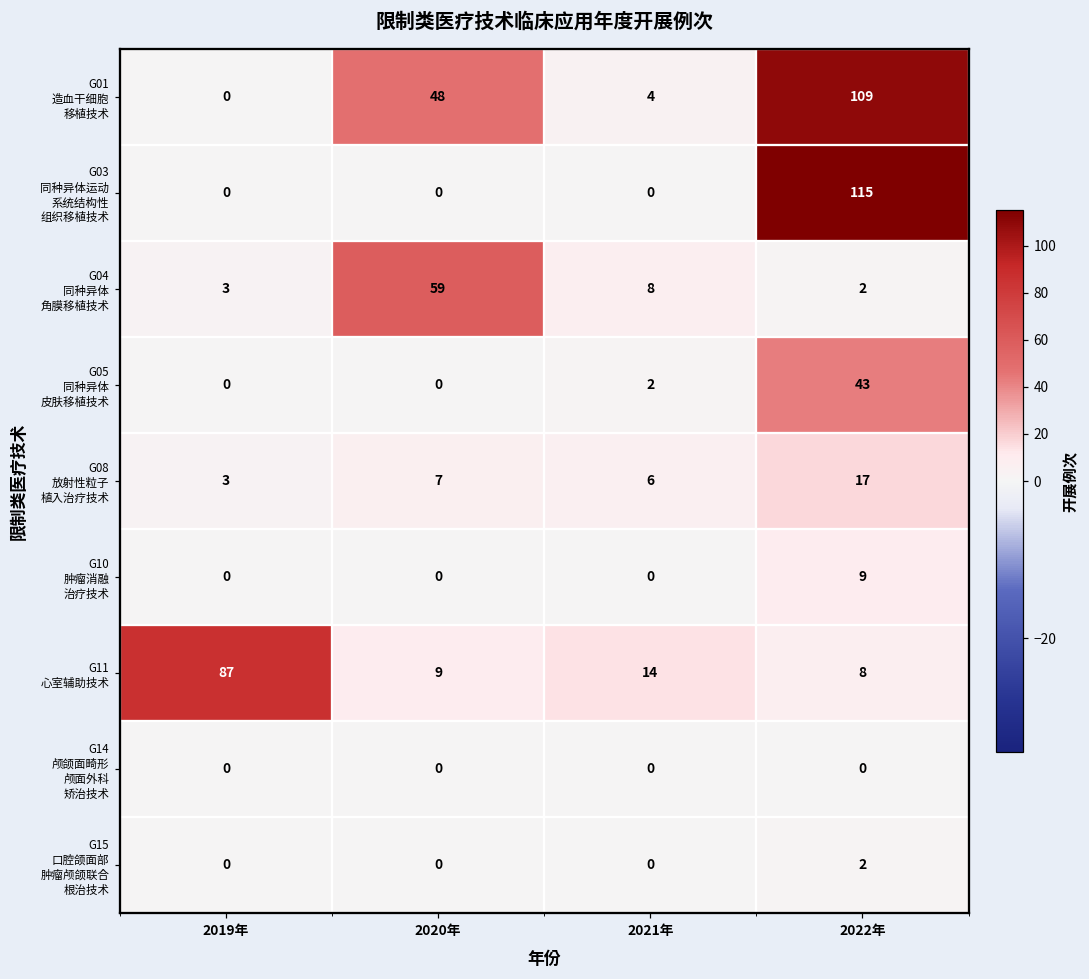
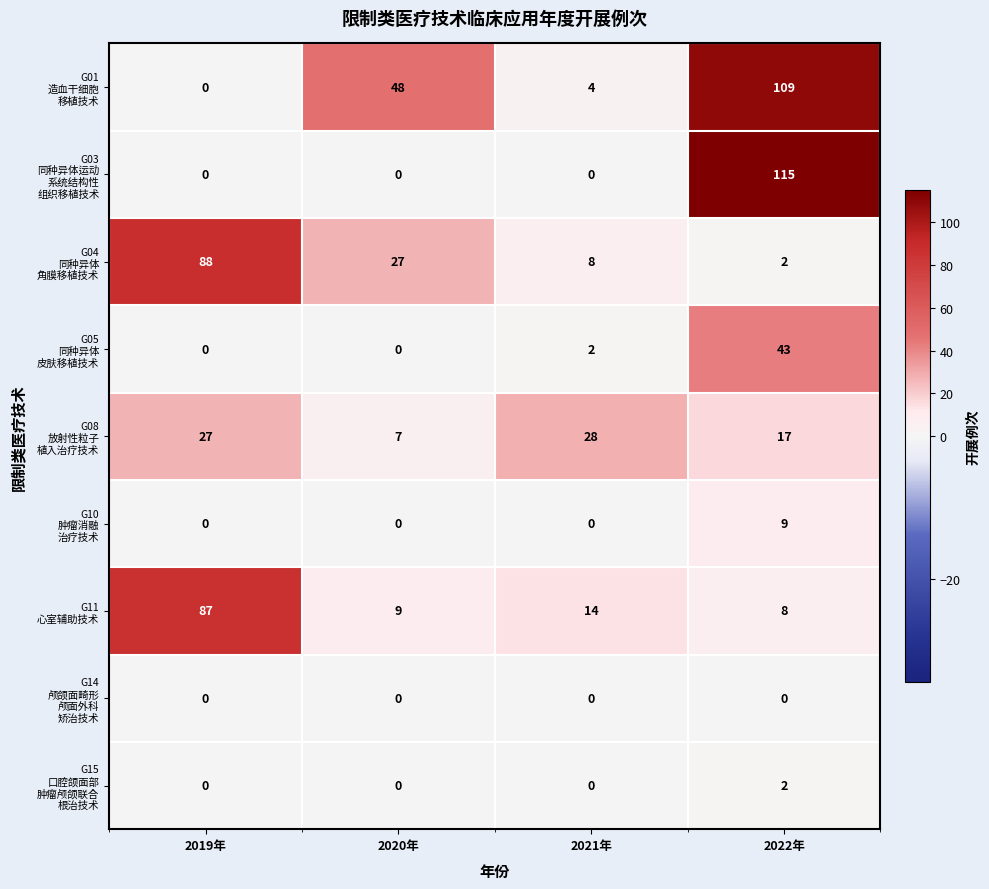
G04 同种异体 角膜移植技术, 2019年: 3 -> 88
G04 同种异体 角膜移植技术, 2020年: 59 -> 27
G08 放射性粒子 植入治疗技术, 2019年: 3 -> 27
G08 放射性粒子 植入治疗技术, 2021年: 6 -> 28
